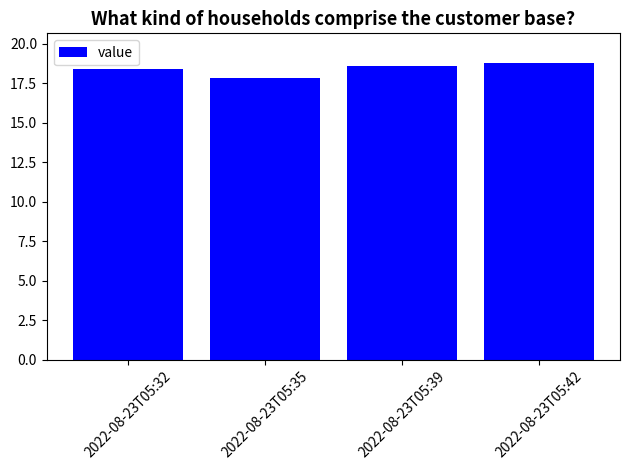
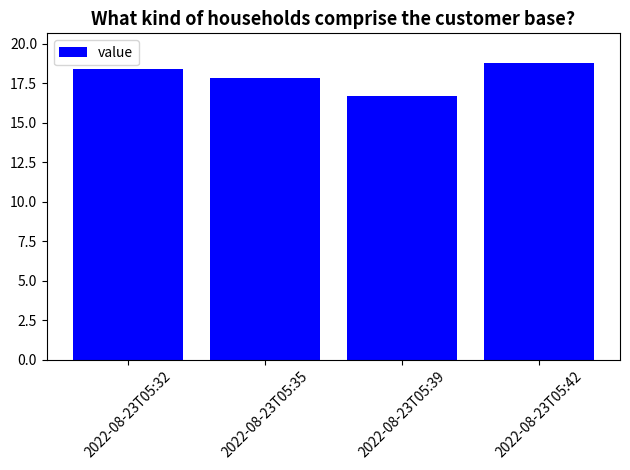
2022-08-23T05:39: 18.6 -> 16.7
